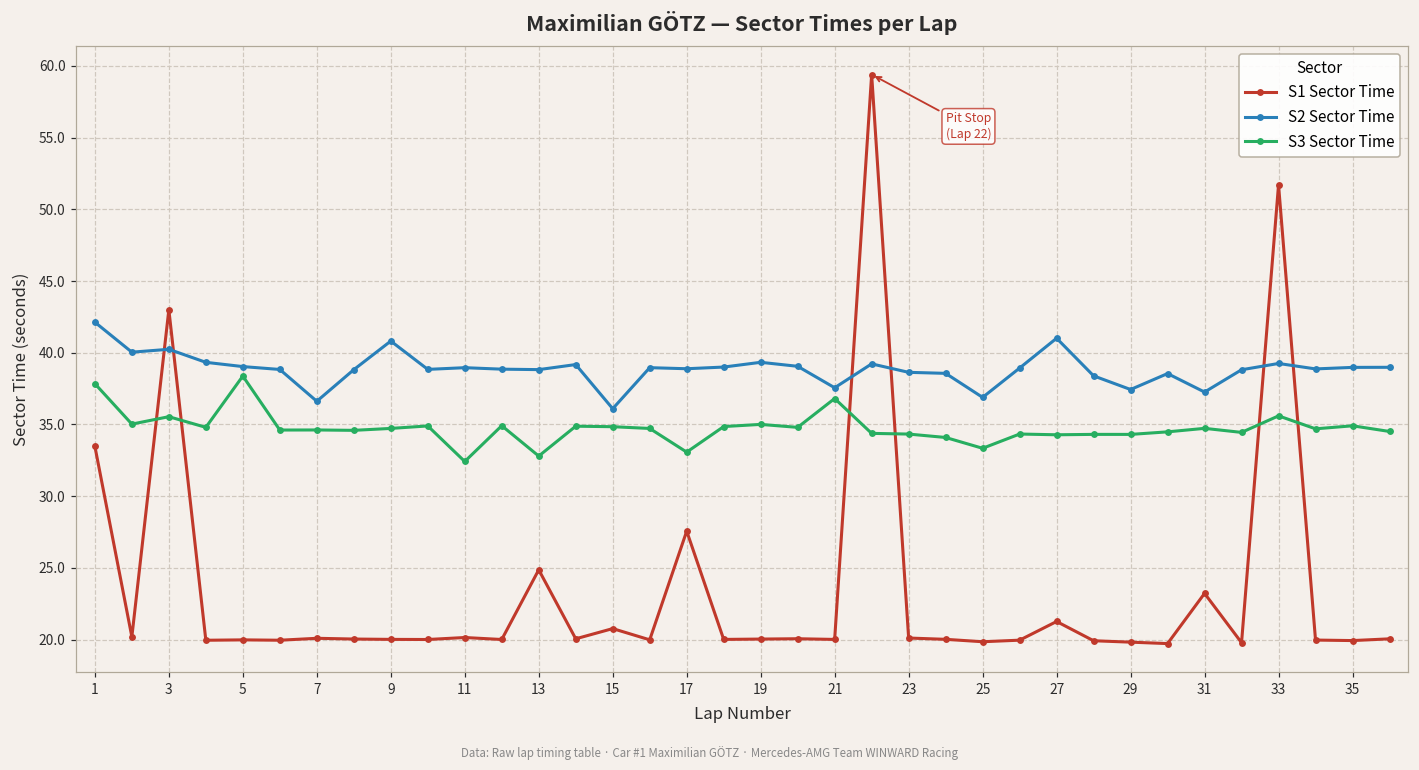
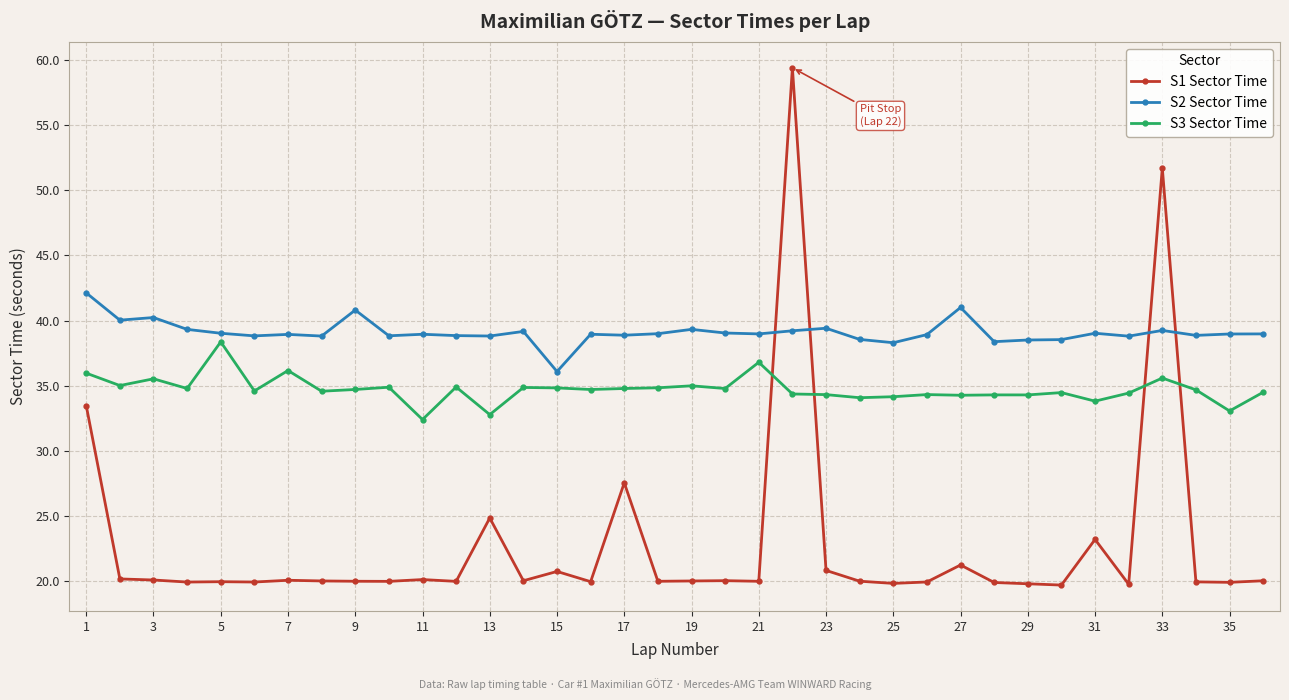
S3 Sector Time, 1: 37.8 -> 36.0
S1 Sector Time, 3: 43.0 -> 20.1
S2 Sector Time, 7: 36.6 -> 38.9
S3 Sector Time, 7: 34.6 -> 36.2
S3 Sector Time, 17: 33.1 -> 34.8
S2 Sector Time, 21: 37.6 -> 39.0
S1 Sector Time, 23: 20.1 -> 20.8
S2 Sector Time, 23: 38.6 -> 39.4
S2 Sector Time, 25: 36.9 -> 38.3
S3 Sector Time, 25: 33.3 -> 34.2
S2 Sector Time, 29: 37.4 -> 38.5
S2 Sector Time, 31: 37.3 -> 39.0
S3 Sector Time, 31: 34.7 -> 33.8
S3 Sector Time, 35: 34.9 -> 33.1
